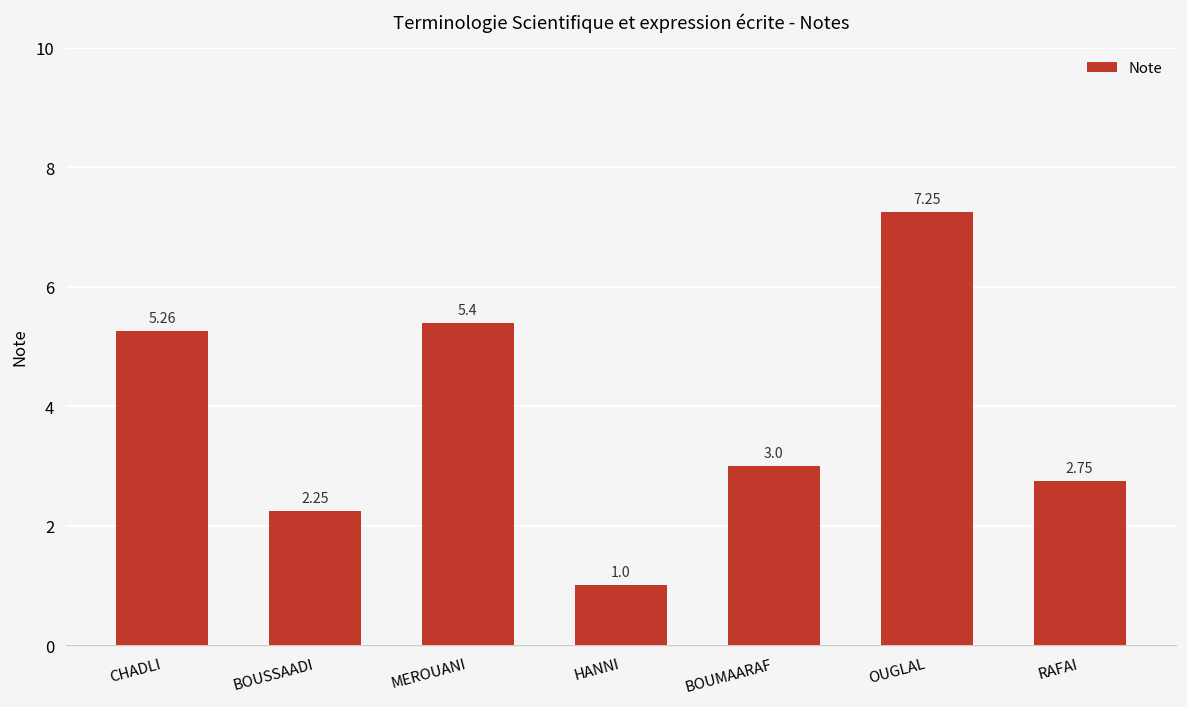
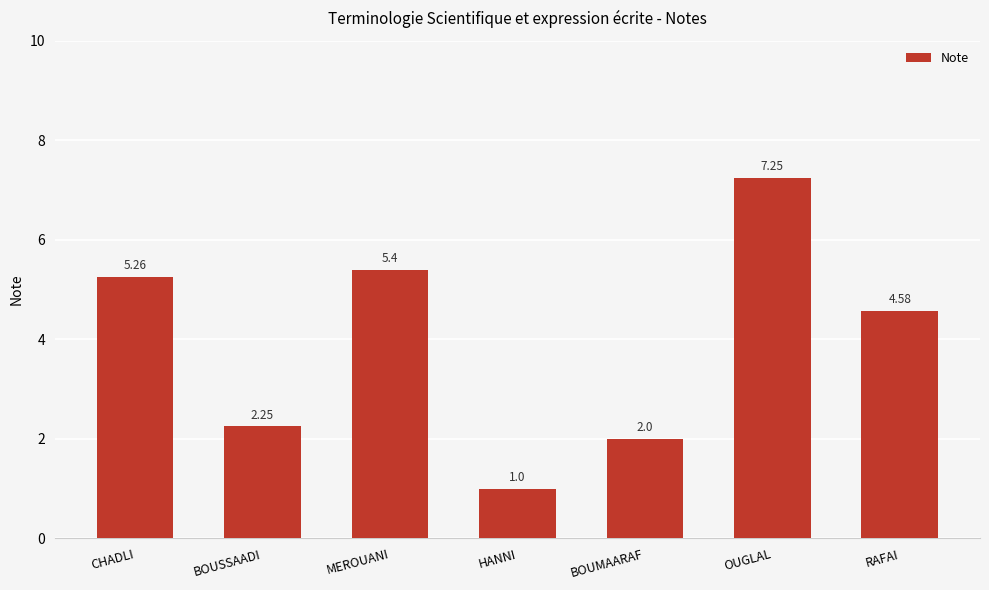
BOUMAARAF: 3.0 -> 2.0
RAFAI: 2.75 -> 4.58
